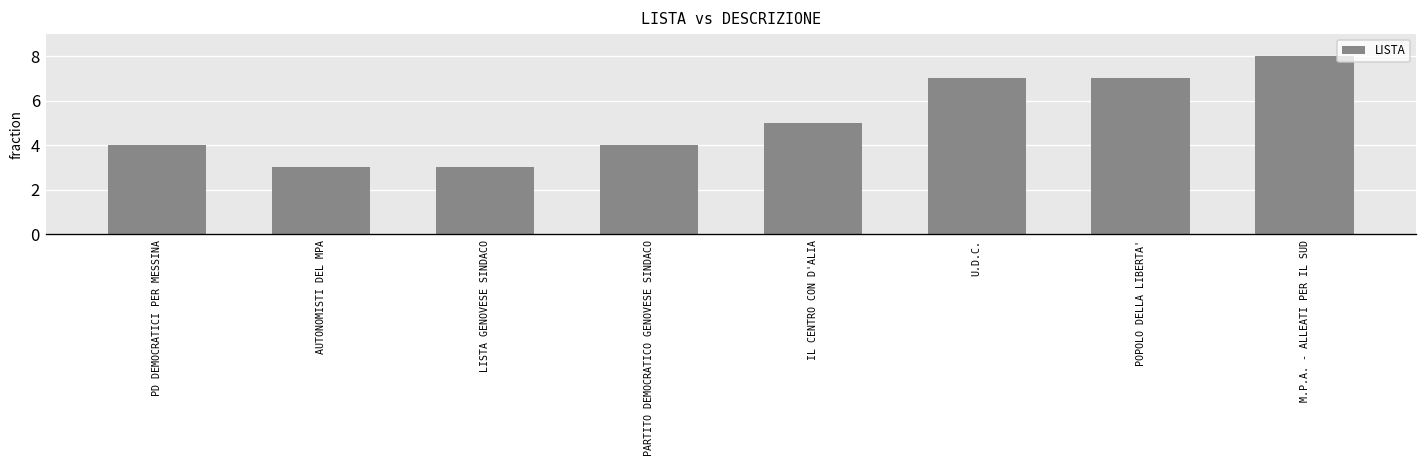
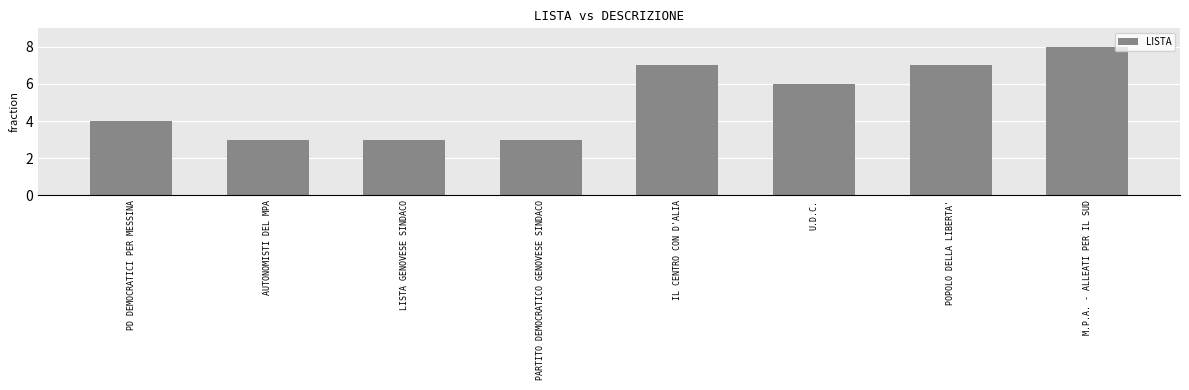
PARTITO DEMOCRATICO GENOVESE SINDACO: 4 -> 3
IL CENTRO CON D'ALIA: 5 -> 7
U.D.C.: 7 -> 6
